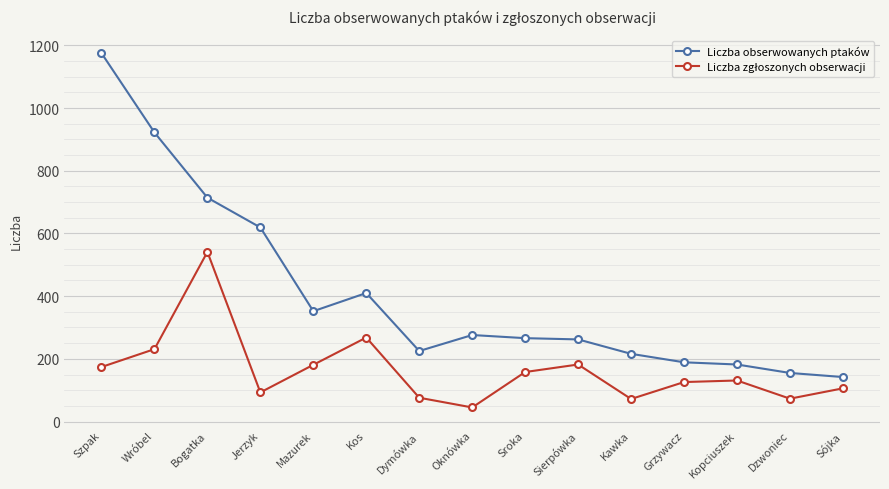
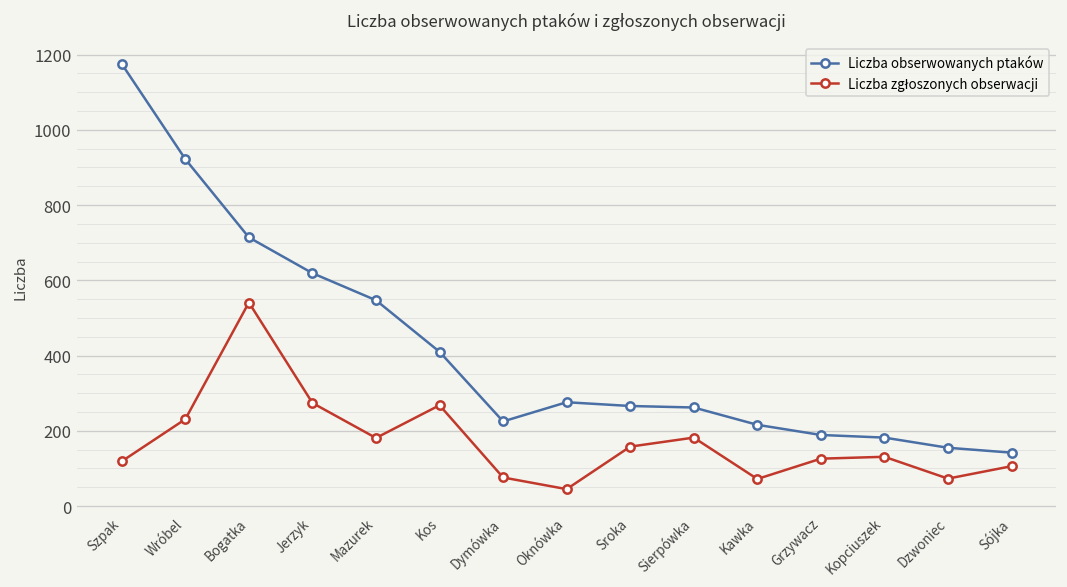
Liczba zgłoszonych obserwacji, Szpak: 170 -> 120
Liczba zgłoszonych obserwacji, Jerzyk: 90 -> 270
Liczba obserwowanych ptaków, Mazurek: 350 -> 550
